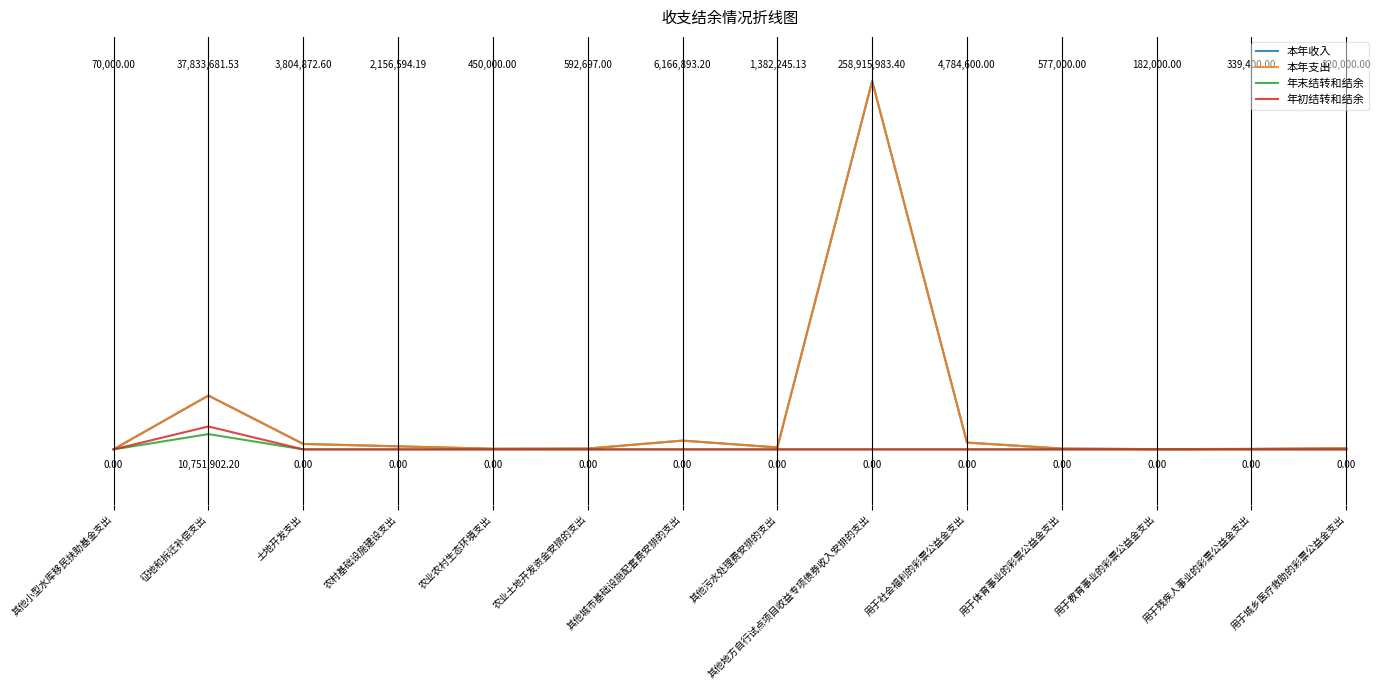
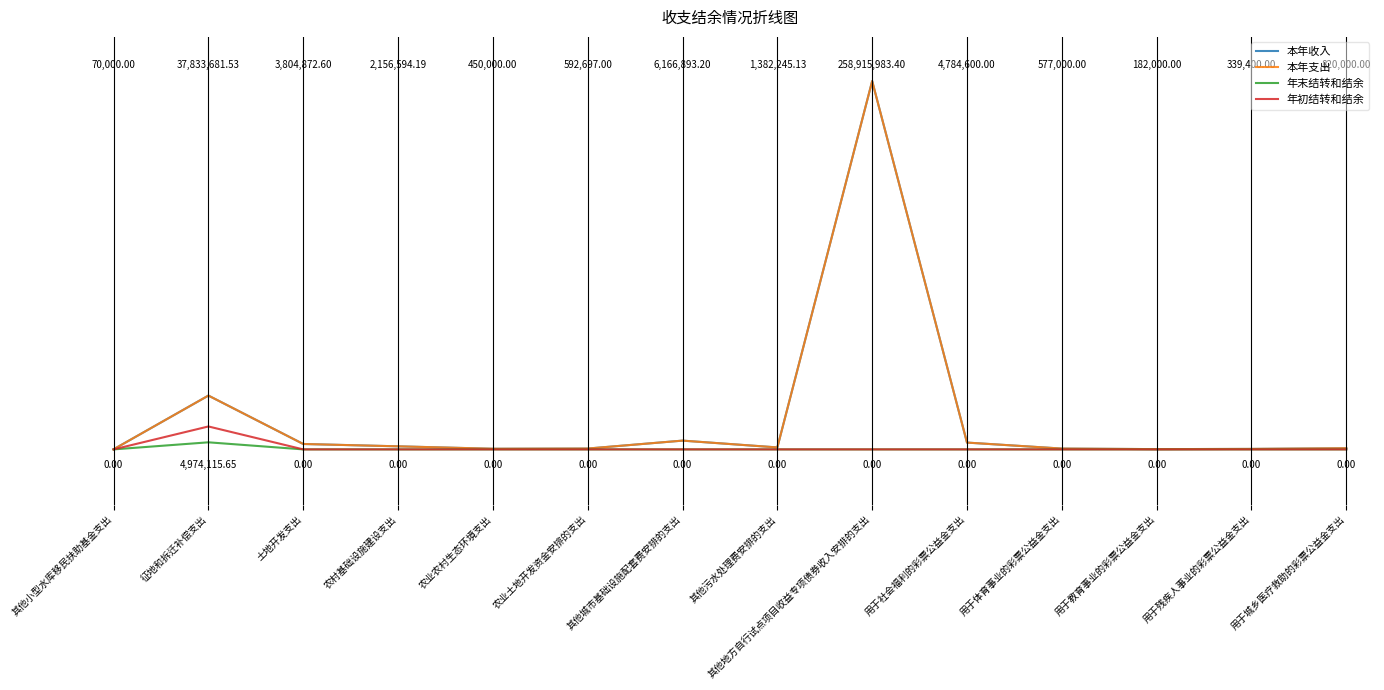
年末结转和结余, 征地和拆迁补偿支出: 10,751,902.20 -> 4,974,115.65
